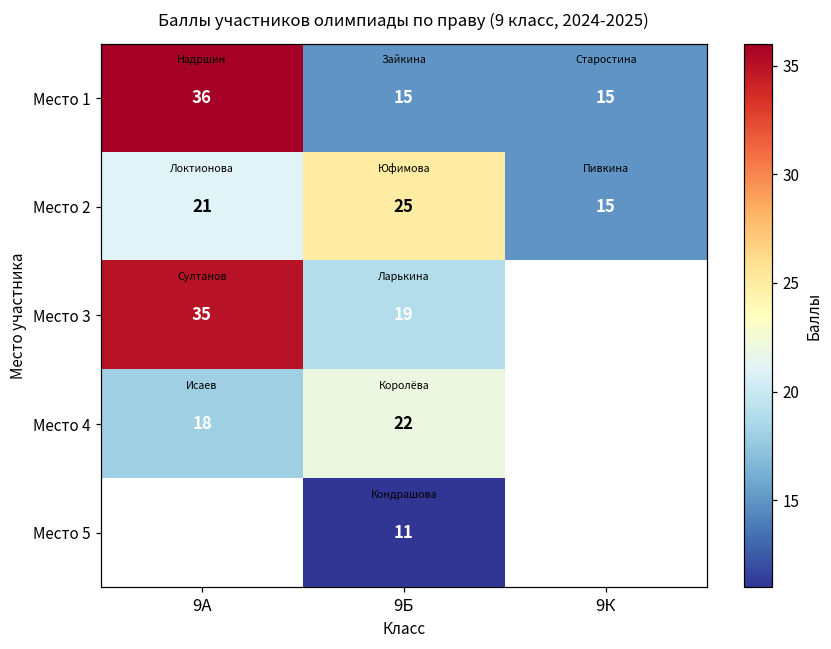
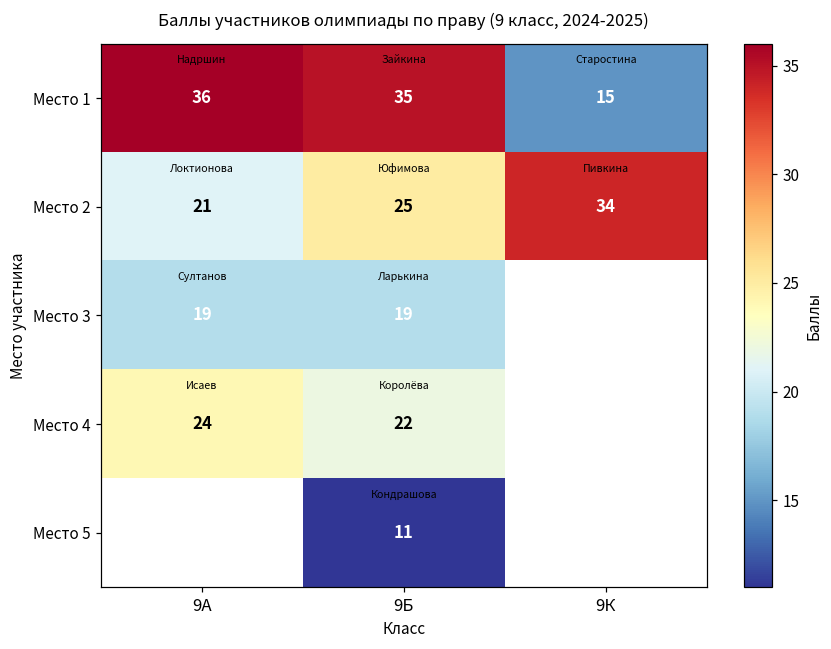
Место 1, 9Б: 15 -> 35
Место 2, 9К: 15 -> 34
Место 3, 9А: 35 -> 19
Место 4, 9А: 18 -> 24
